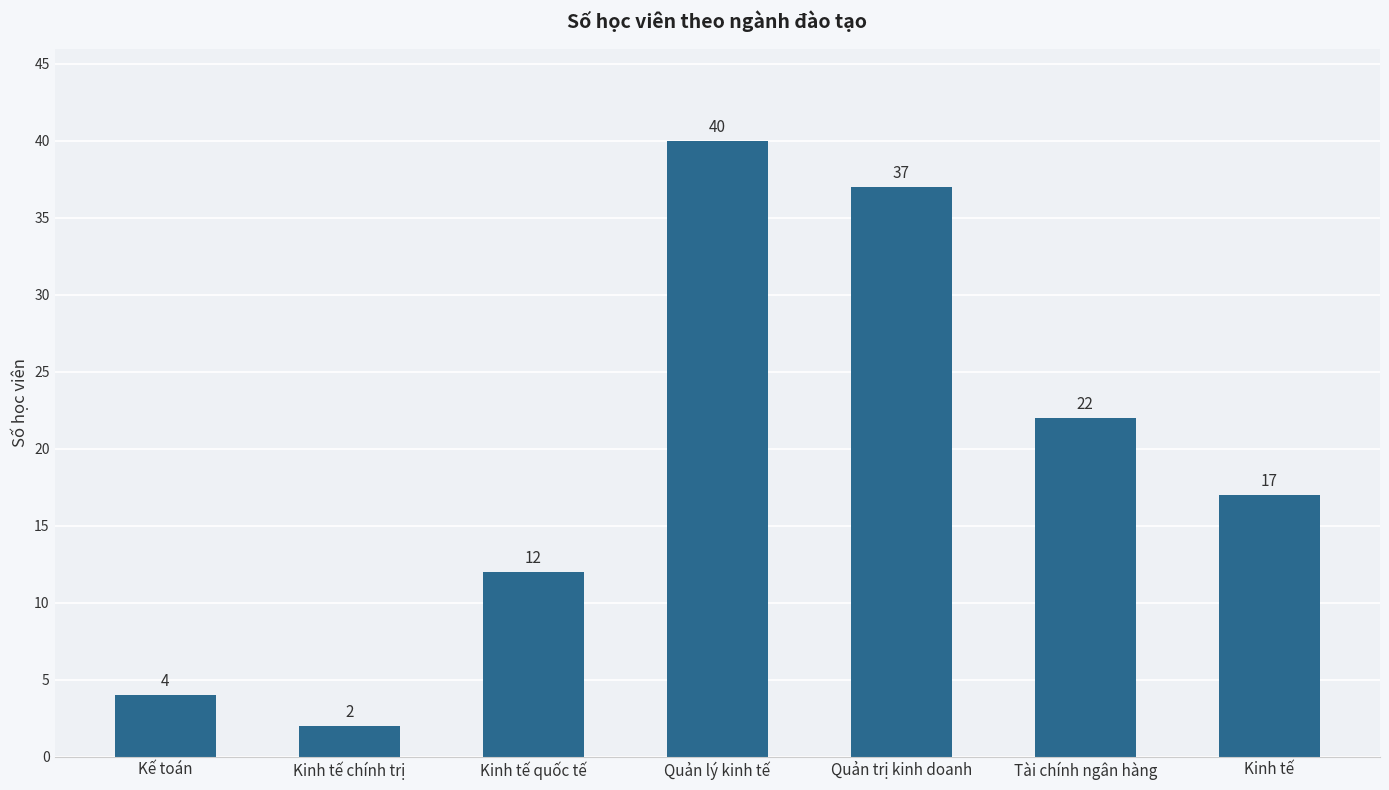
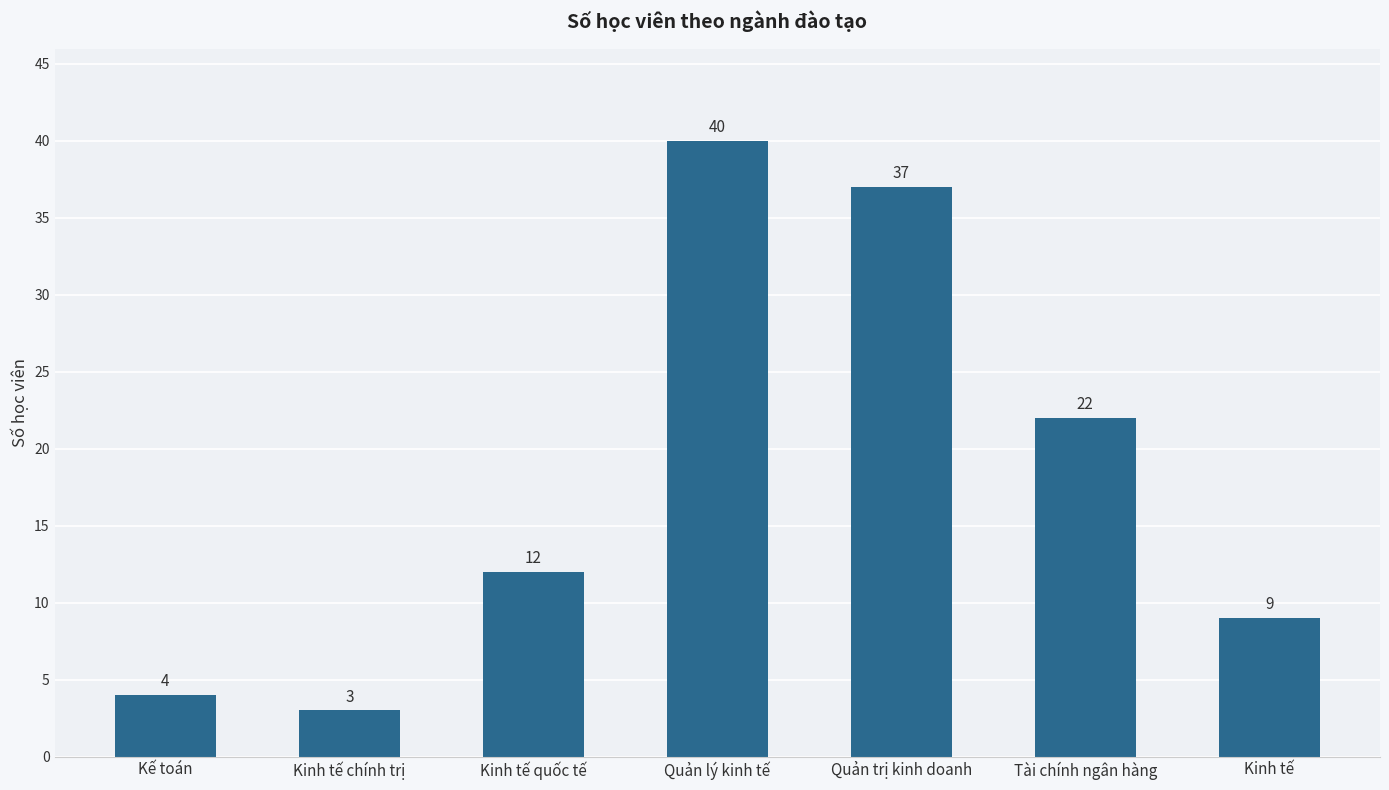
Kinh tế chính trị: 2 -> 3
Kinh tế: 17 -> 9
